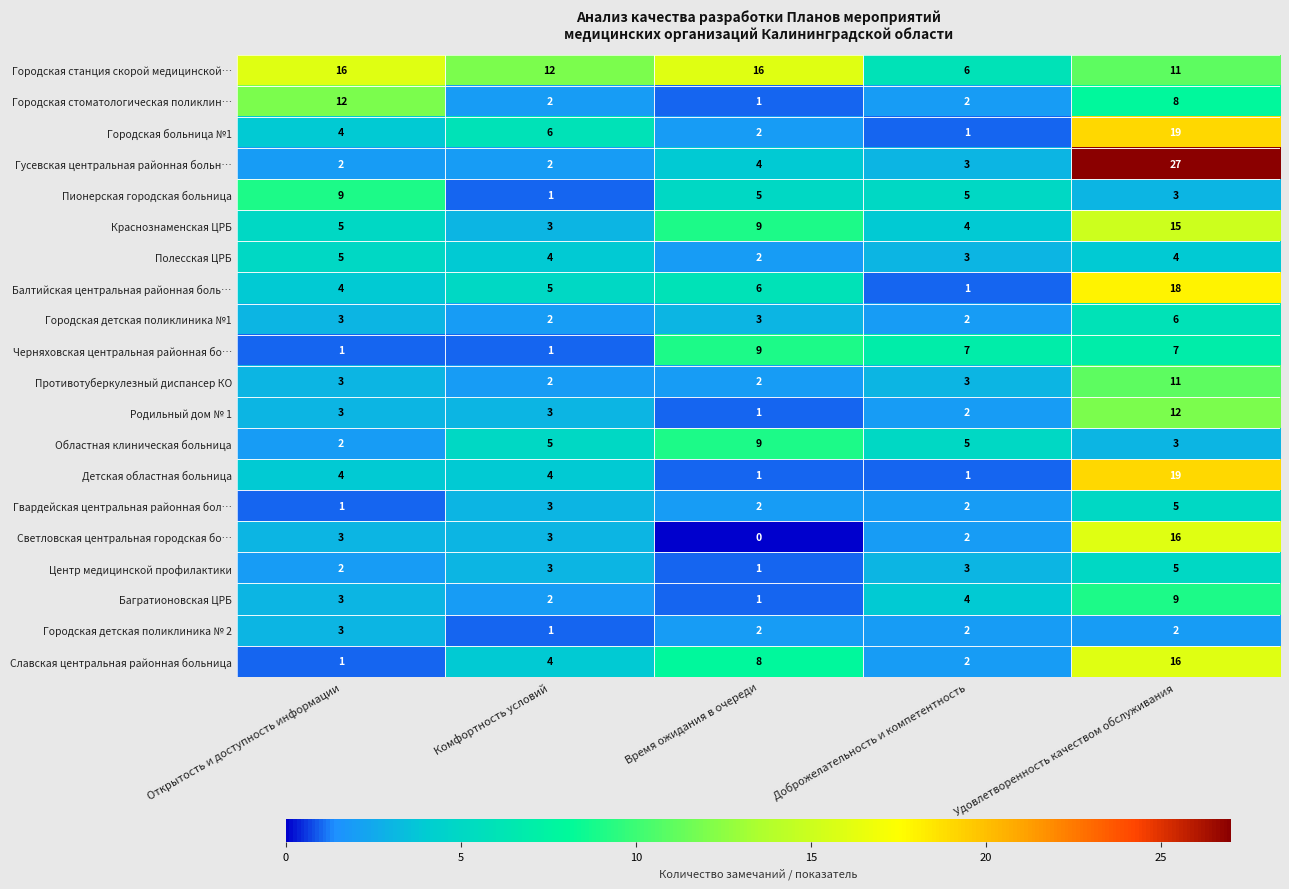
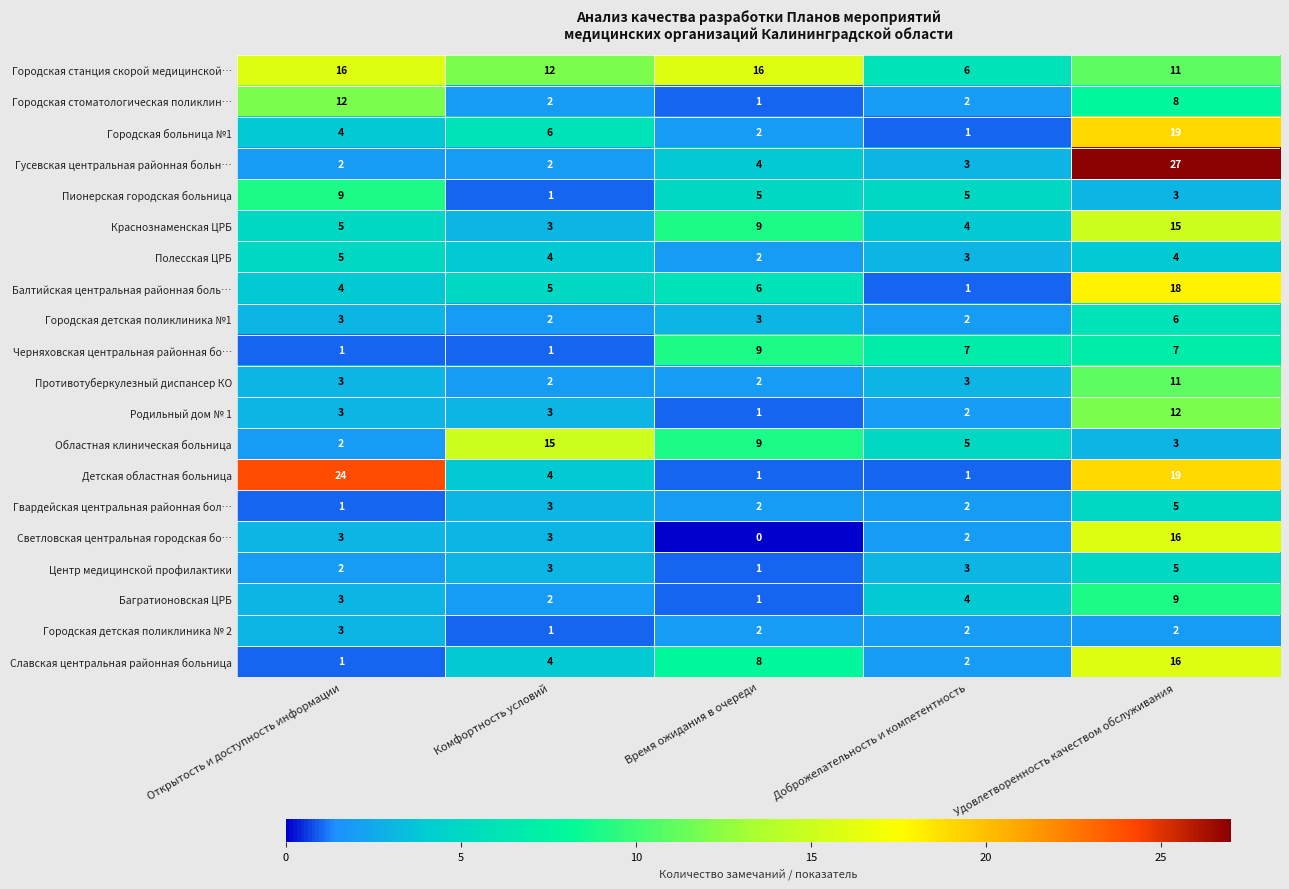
Областная клиническая больница, Комфортность условий: 5 -> 15
Детская областная больница, Открытость и доступность информации: 4 -> 24
